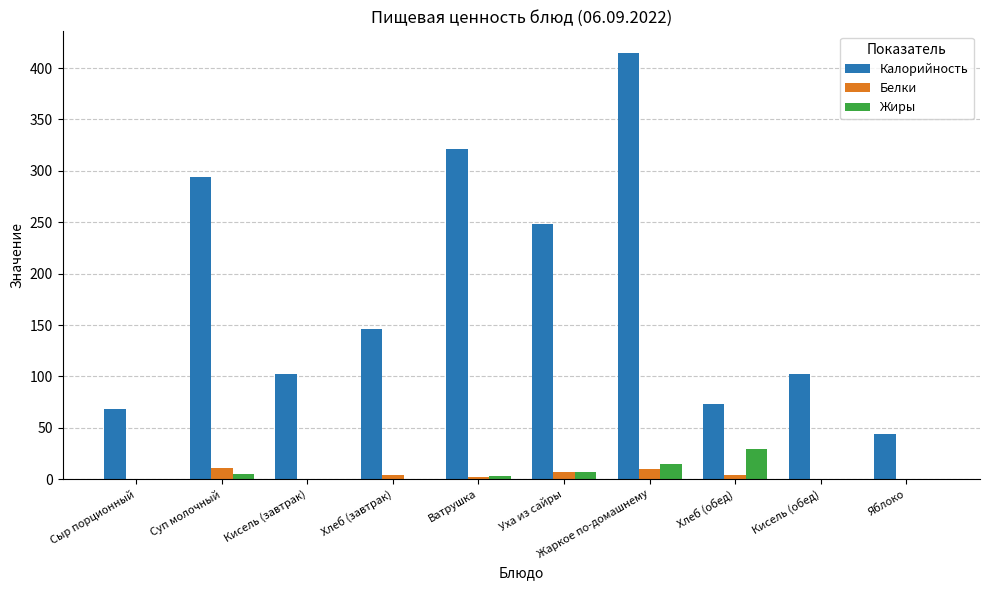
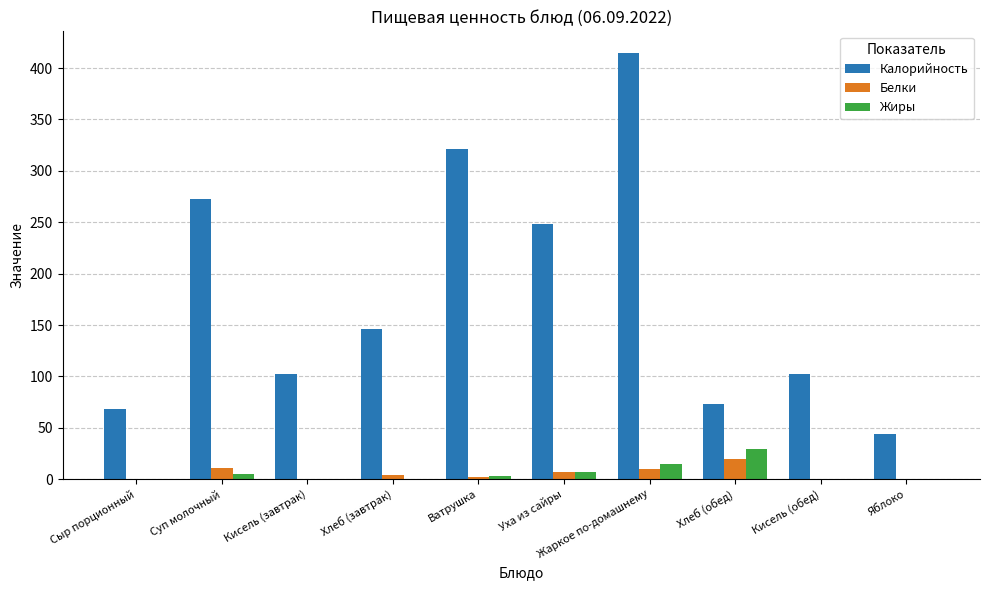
Калорийность, Суп молочный: 294 -> 273
Белки, Хлеб (обед): 4 -> 19
